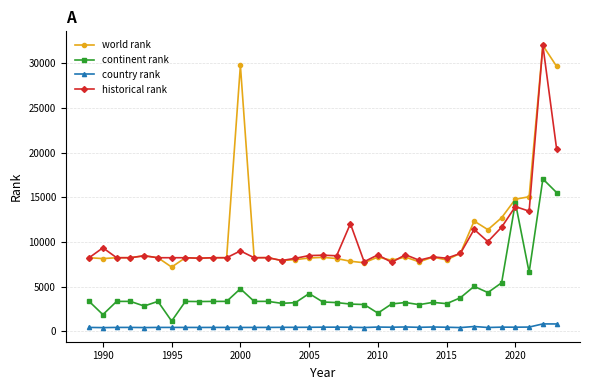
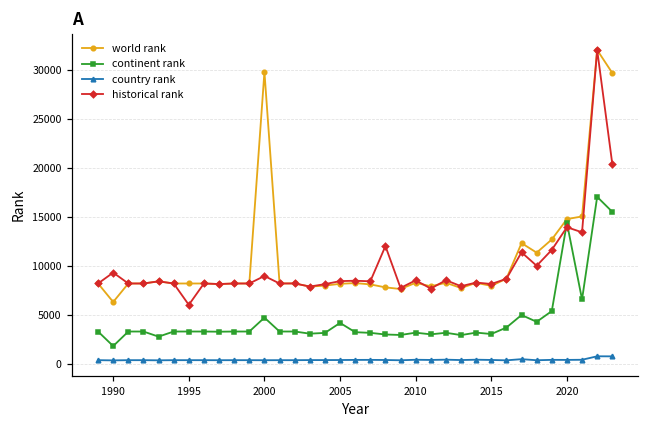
world rank, 1990: 8000 -> 6000
world rank, 1995: 7000 -> 8000
continent rank, 1995: 1000 -> 3000
historical rank, 1995: 8000 -> 6000
continent rank, 2010: 2000 -> 3000
